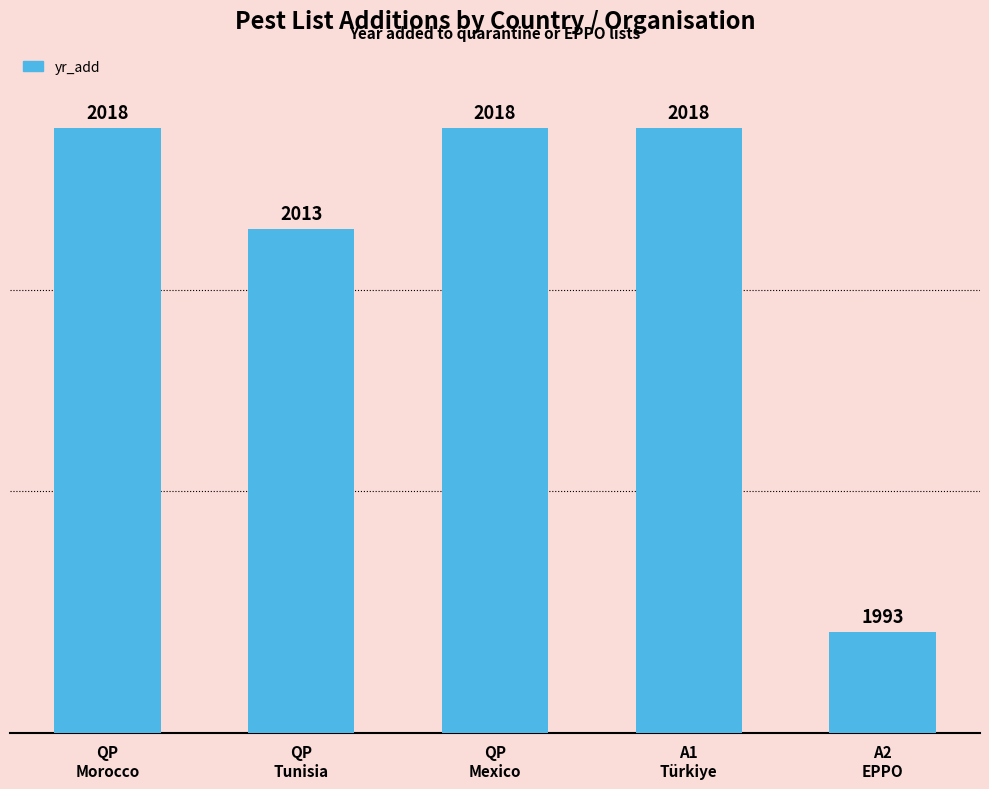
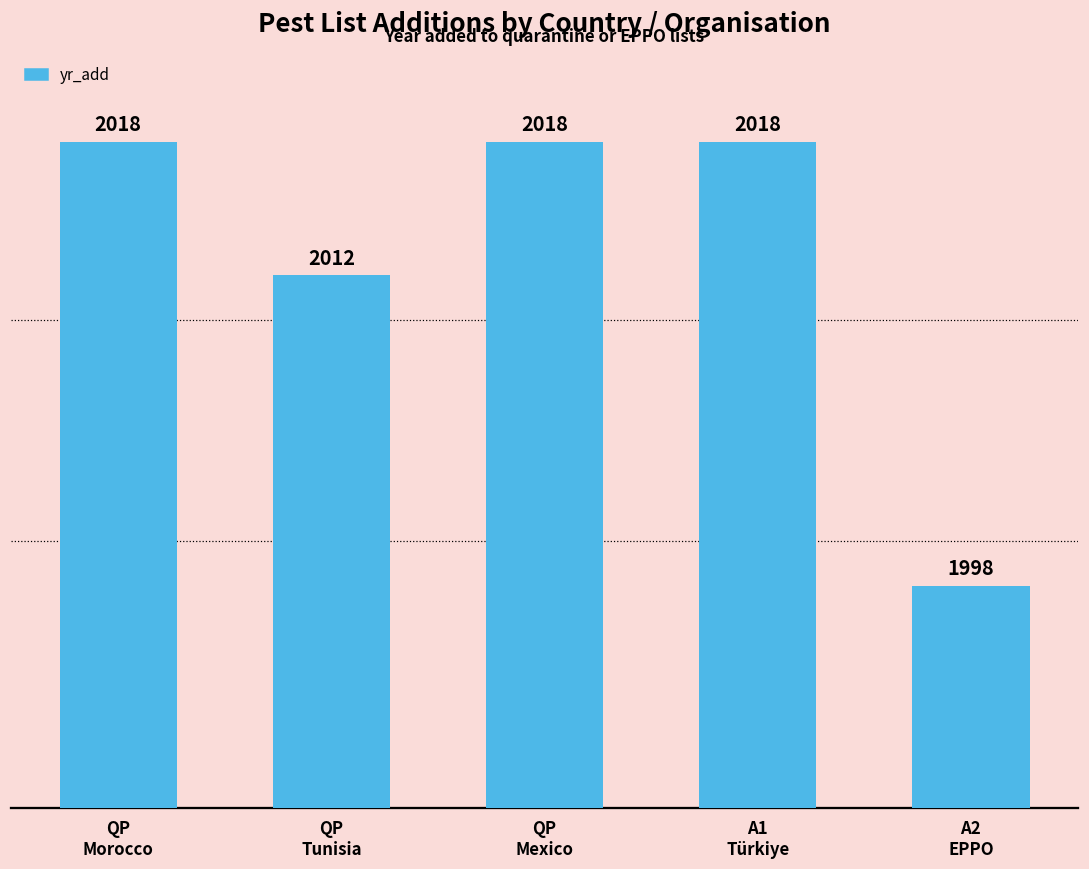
QP Tunisia: 2013 -> 2012
A2 EPPO: 1993 -> 1998
